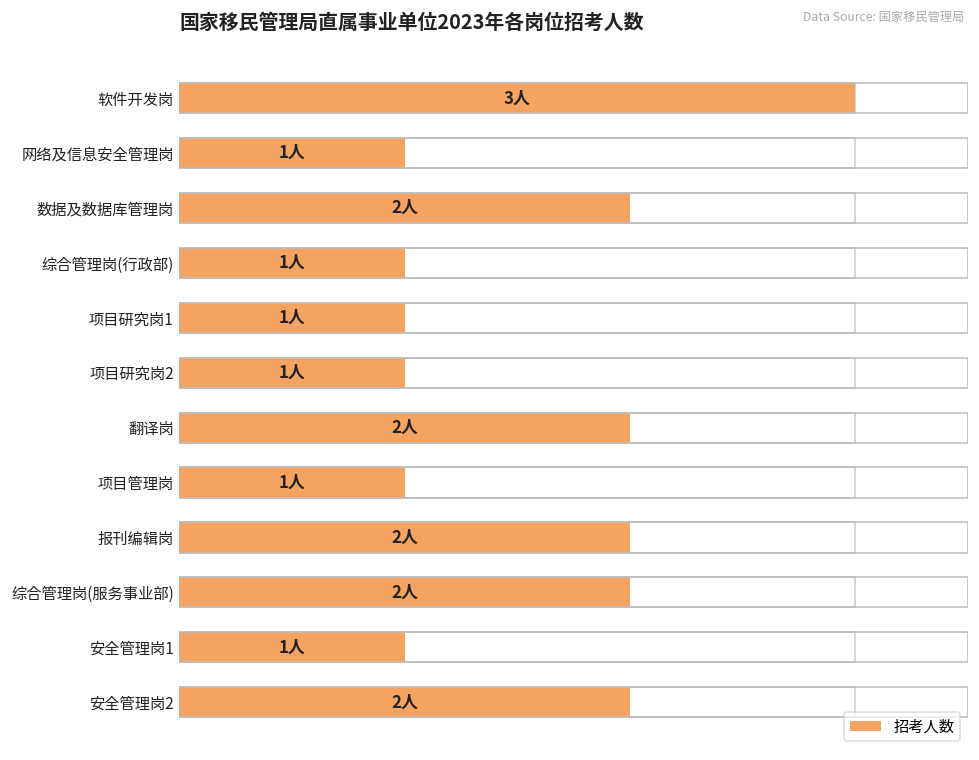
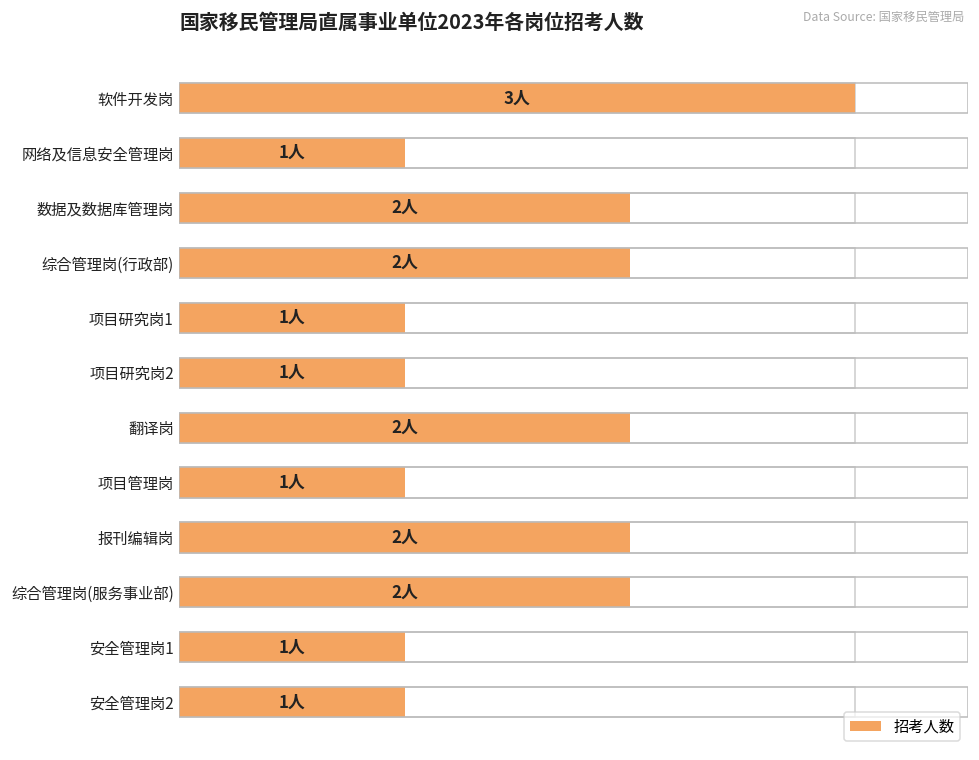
招考人数, 综合管理岗(行政部): 1人 -> 2人
招考人数, 安全管理岗2: 2人 -> 1人
